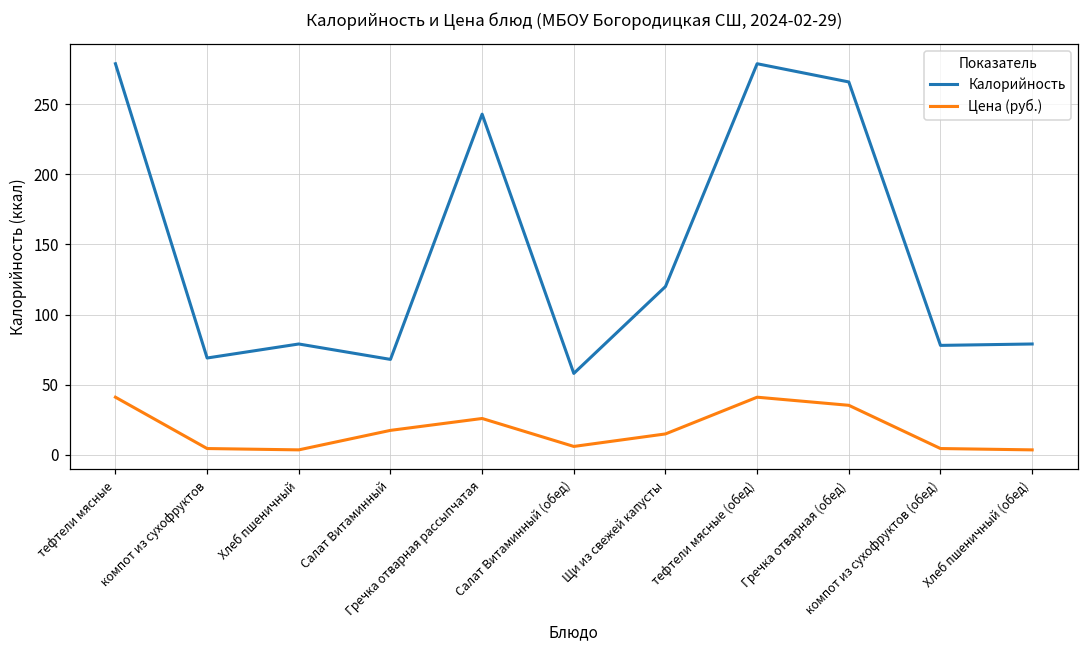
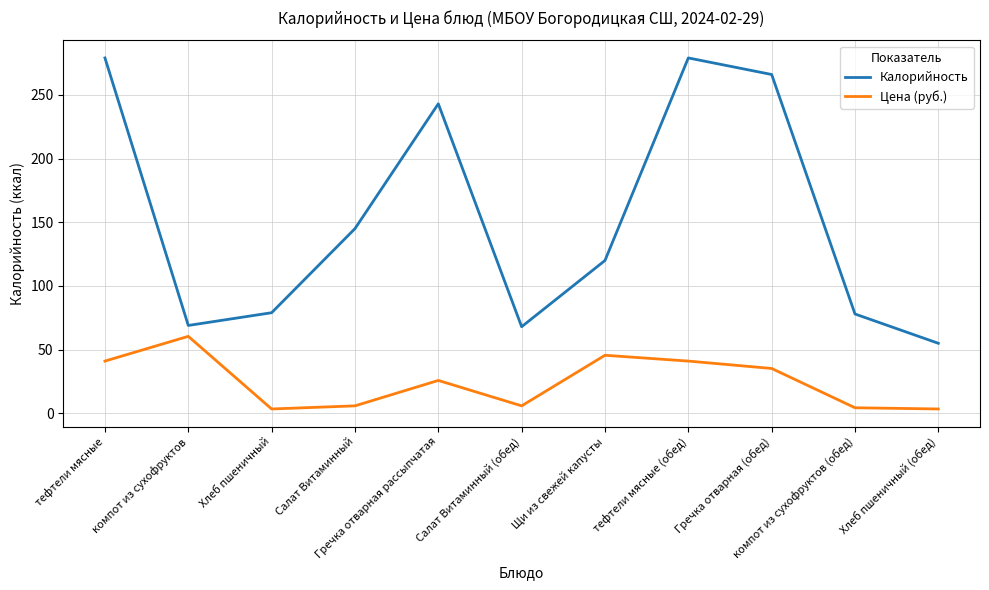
Цена (руб.), компот из сухофруктов: 4 -> 60
Калорийность, Салат Витаминный: 68 -> 145
Цена (руб.), Салат Витаминный: 17 -> 6
Калорийность, Салат Витаминный (обед): 58 -> 68
Цена (руб.), Щи из свежей капусты: 15 -> 46
Калорийность, Хлеб пшеничный (обед): 79 -> 55
